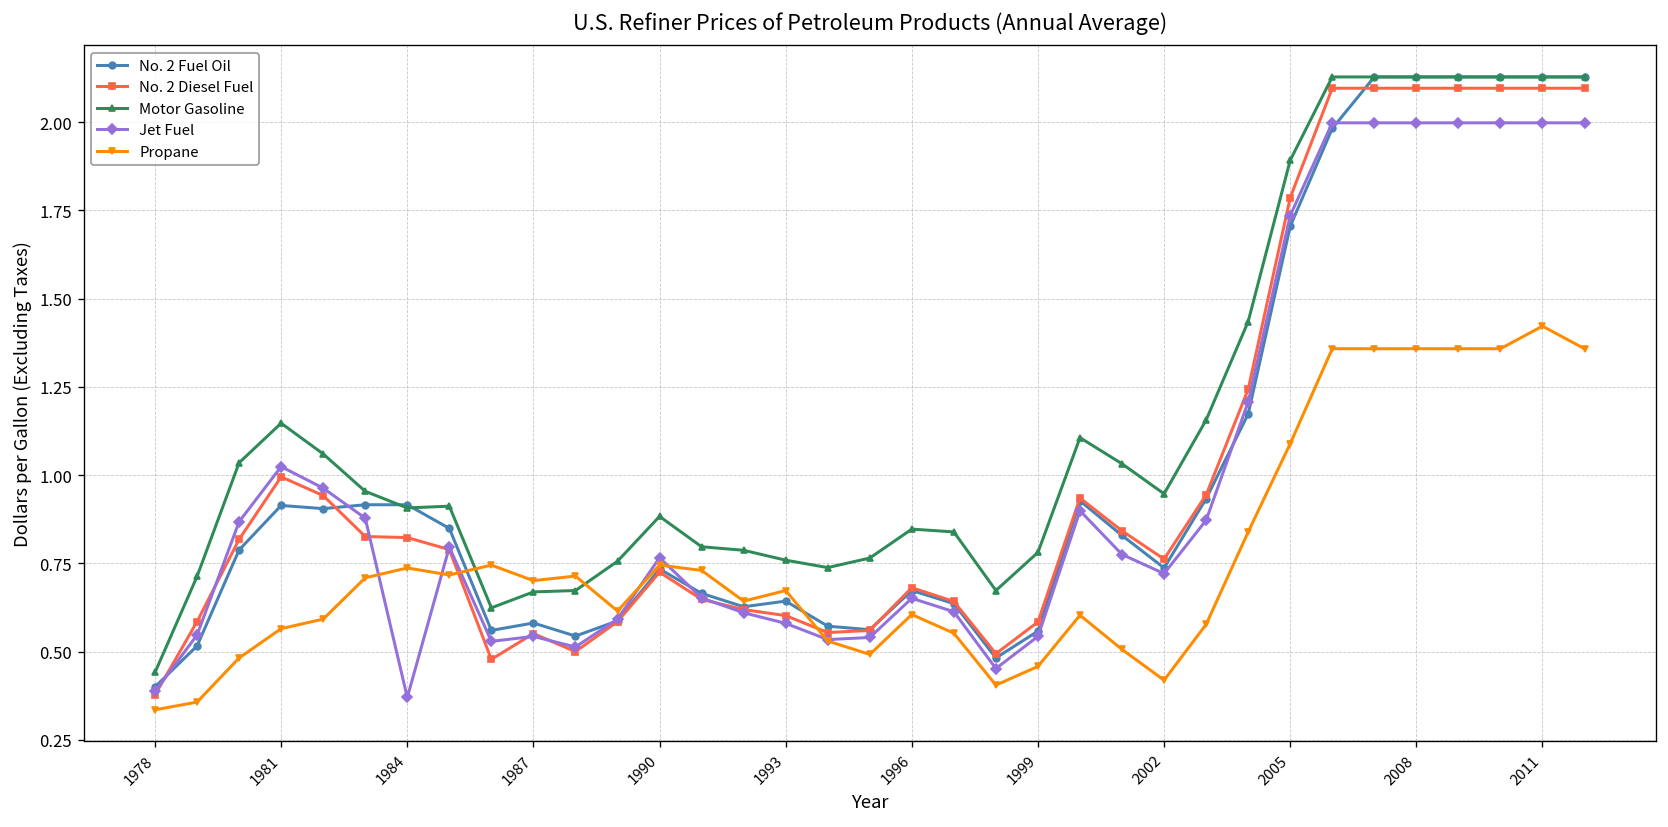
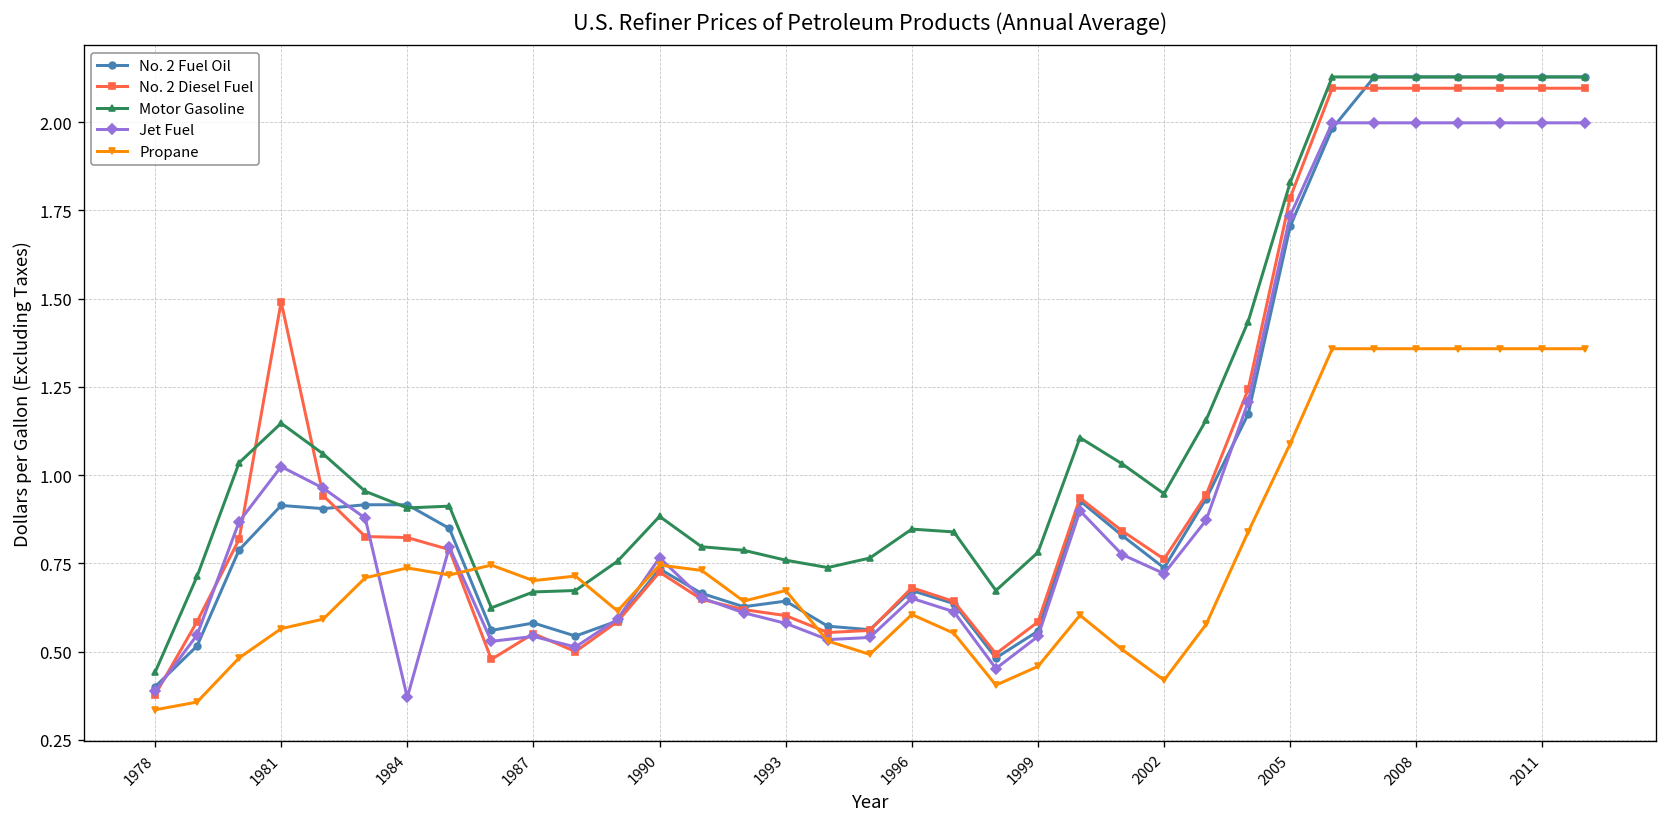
No. 2 Diesel Fuel, 1981: 1.00 -> 1.49
Motor Gasoline, 2005: 1.89 -> 1.83
Propane, 2011: 1.42 -> 1.36
